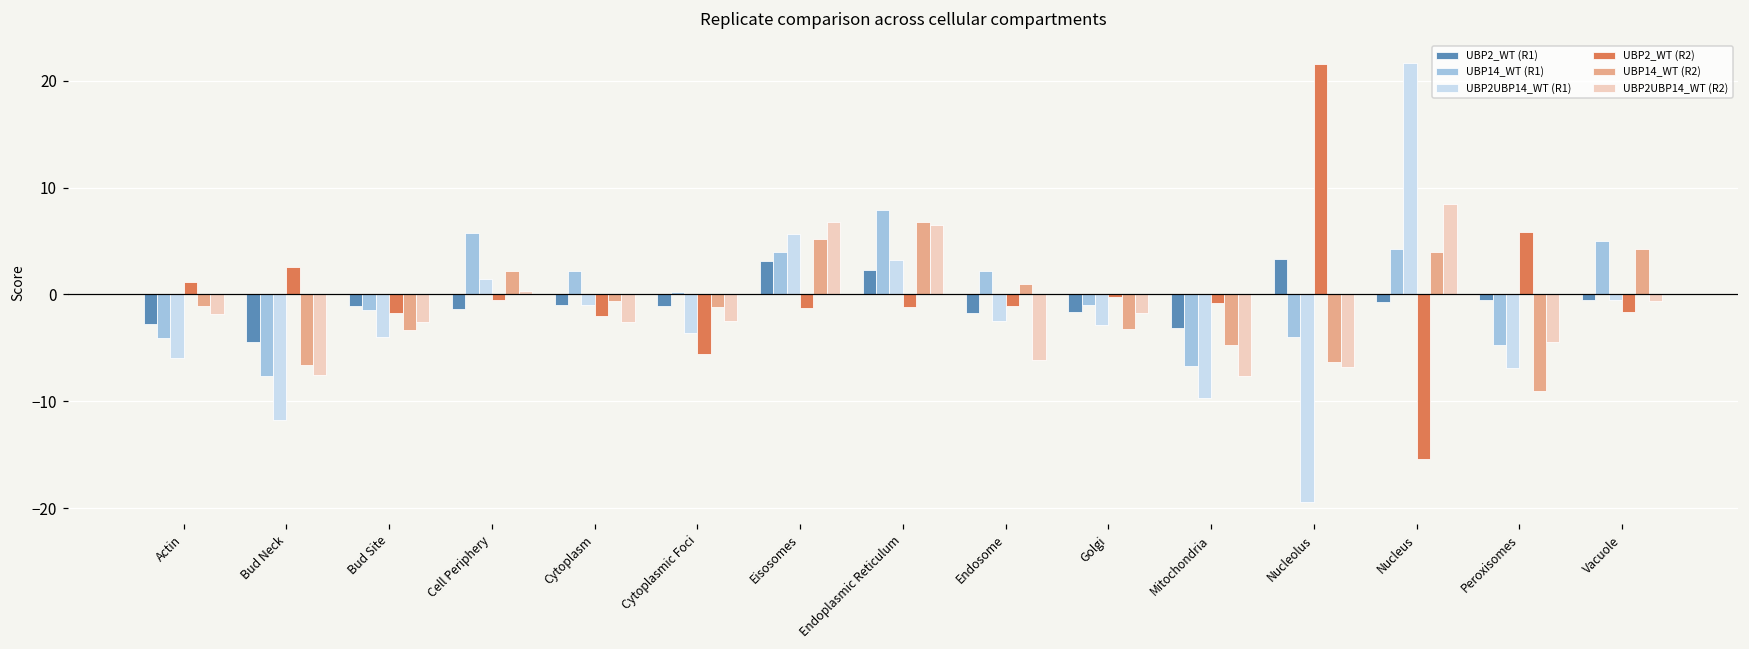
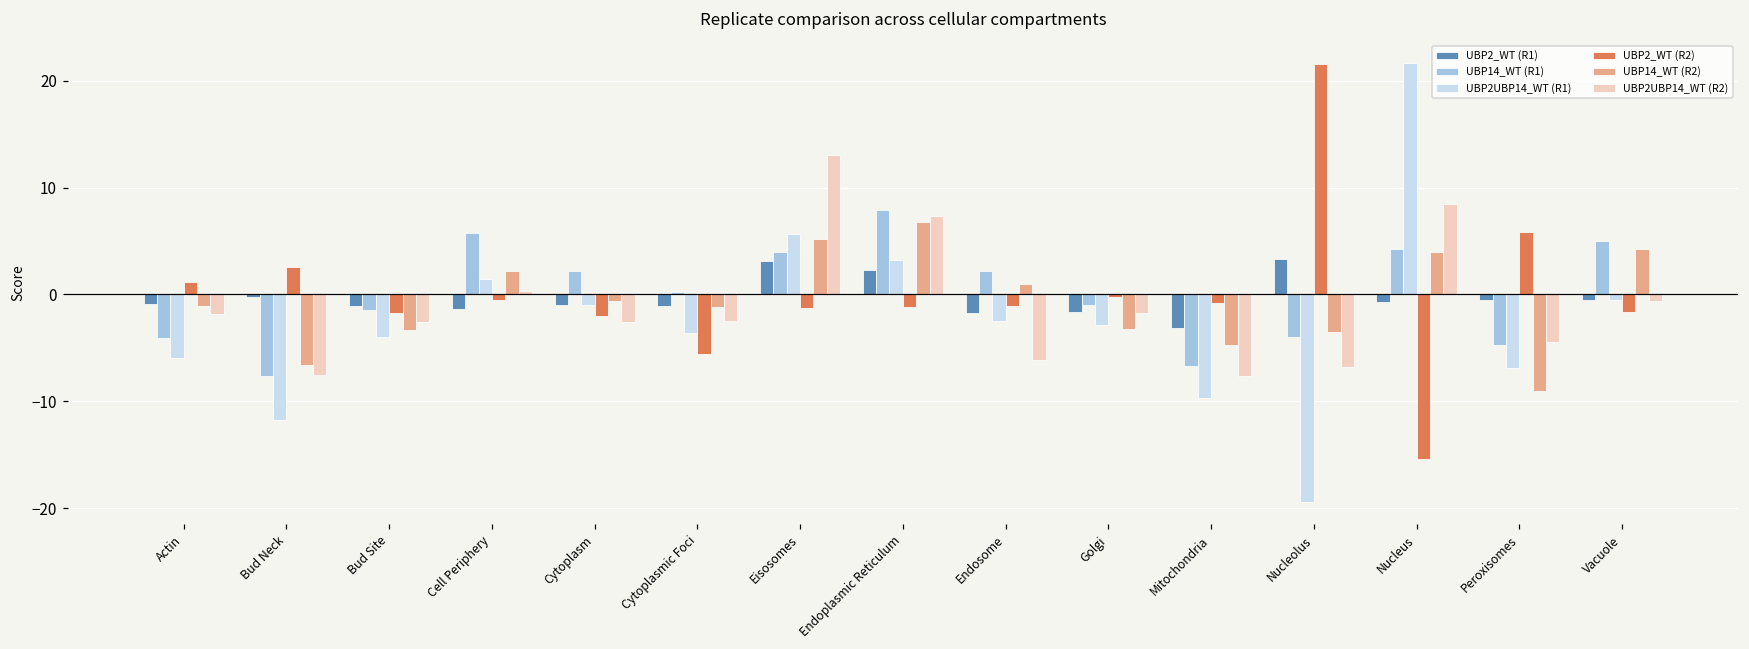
UBP2_WT (R1), Actin: -3 -> -1
UBP2_WT (R1), Bud Neck: -4 -> 0
UBP2UBP14_WT (R2), Eisosomes: 7 -> 13
UBP2UBP14_WT (R2), Endoplasmic Reticulum: 6.5 -> 7.4
UBP14_WT (R2), Nucleolus: -6 -> -4
